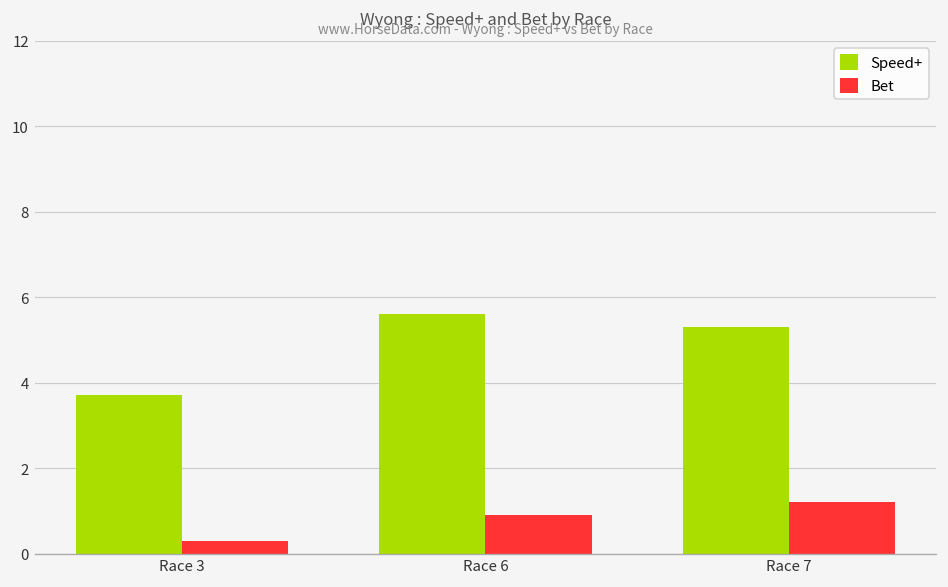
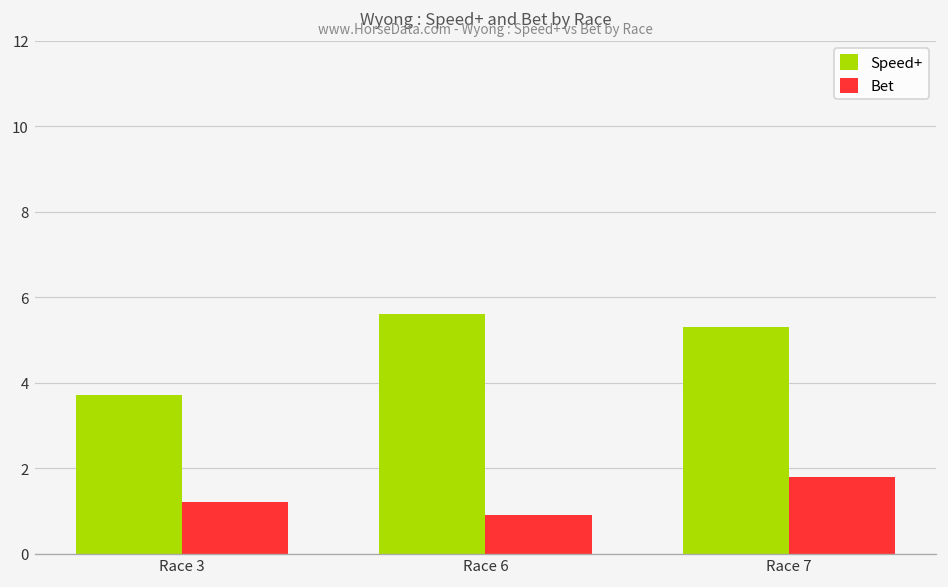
Bet, Race 3: 0.3 -> 1.2
Bet, Race 7: 1.2 -> 1.8
